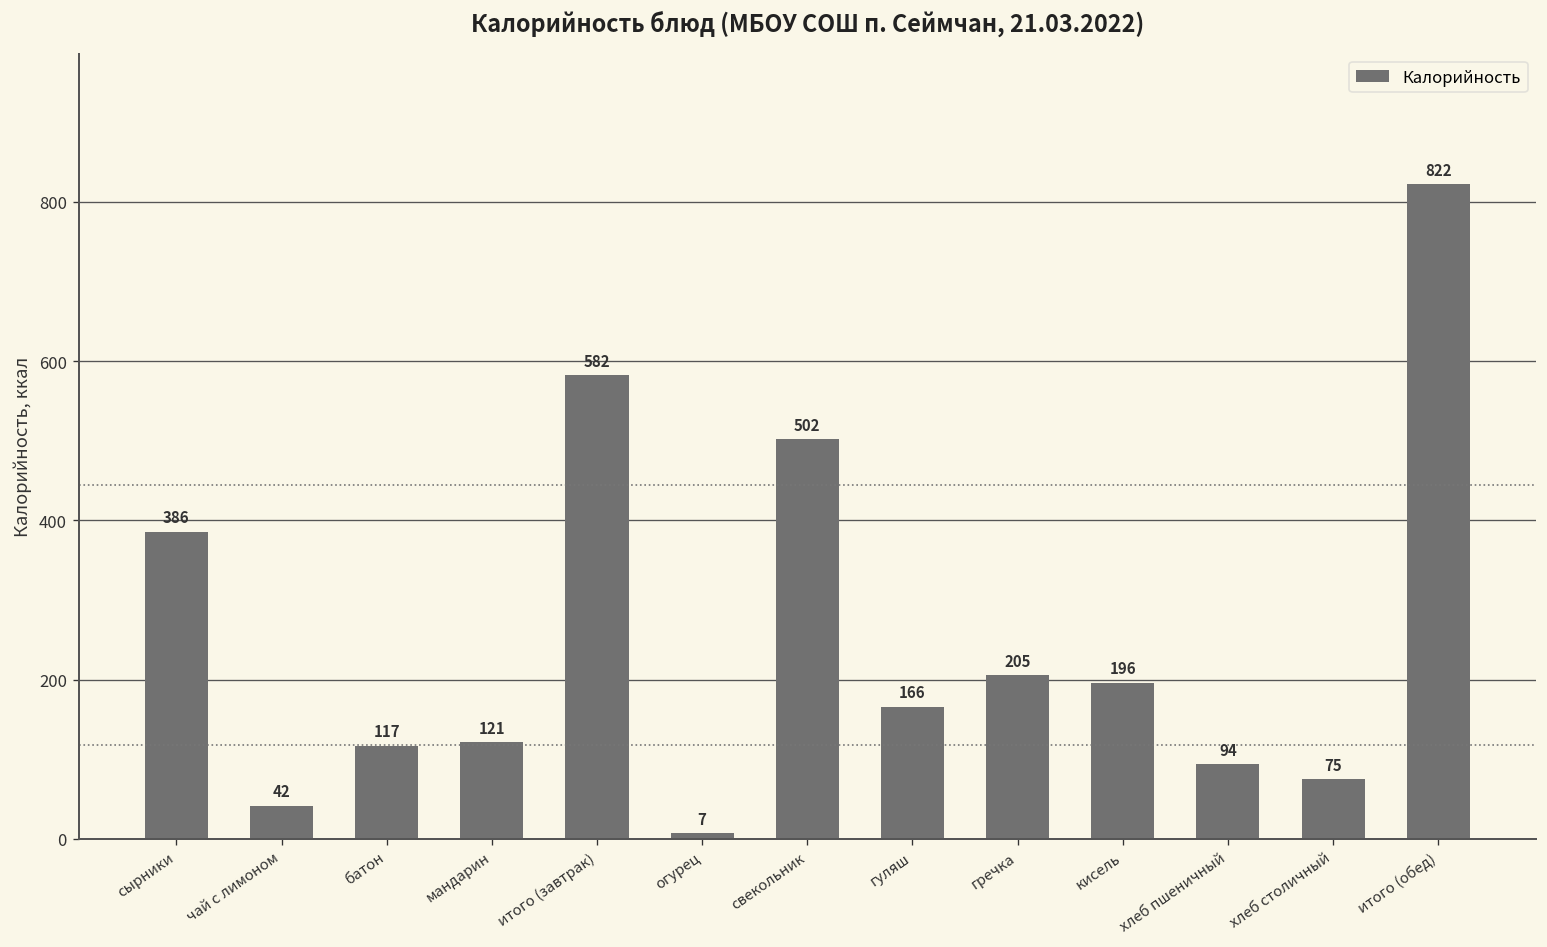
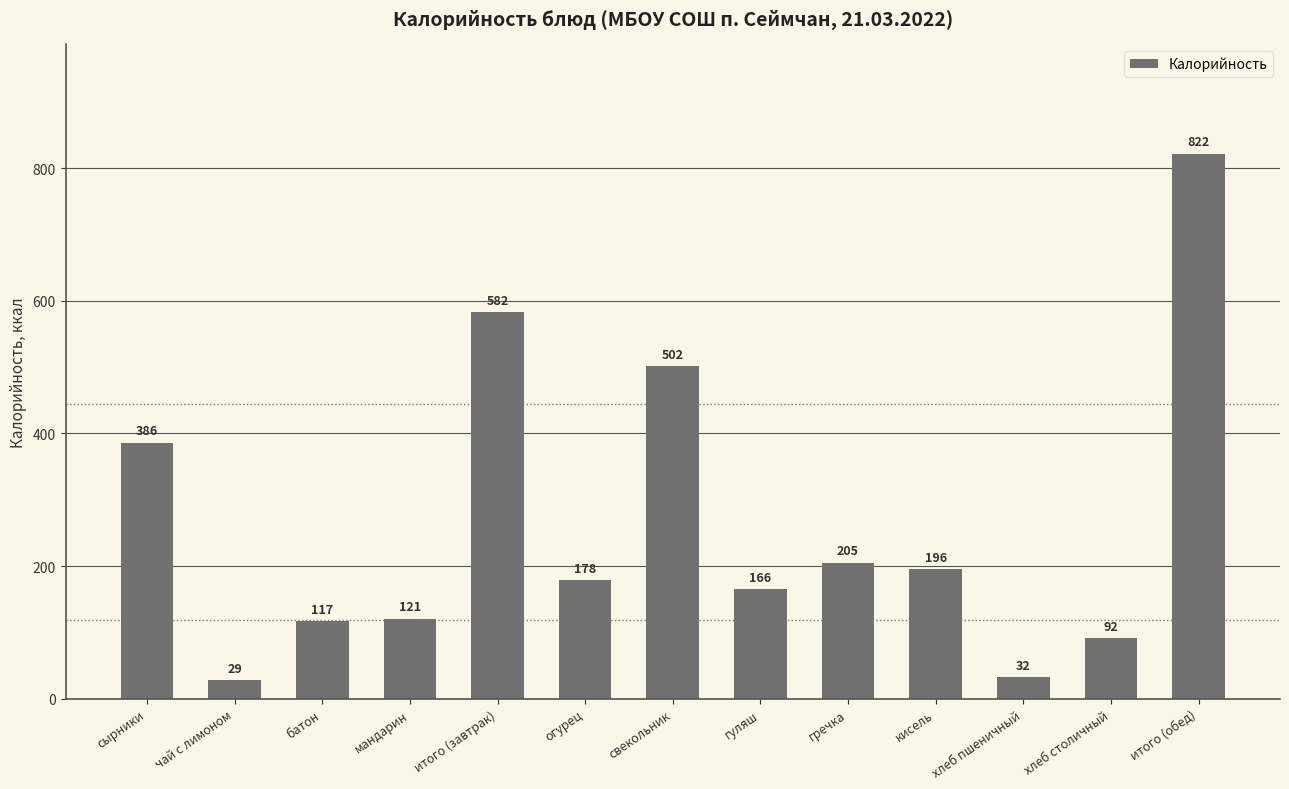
чай с лимоном: 42 -> 29
огурец: 7 -> 178
хлеб пшеничный: 94 -> 32
хлеб столичный: 75 -> 92
